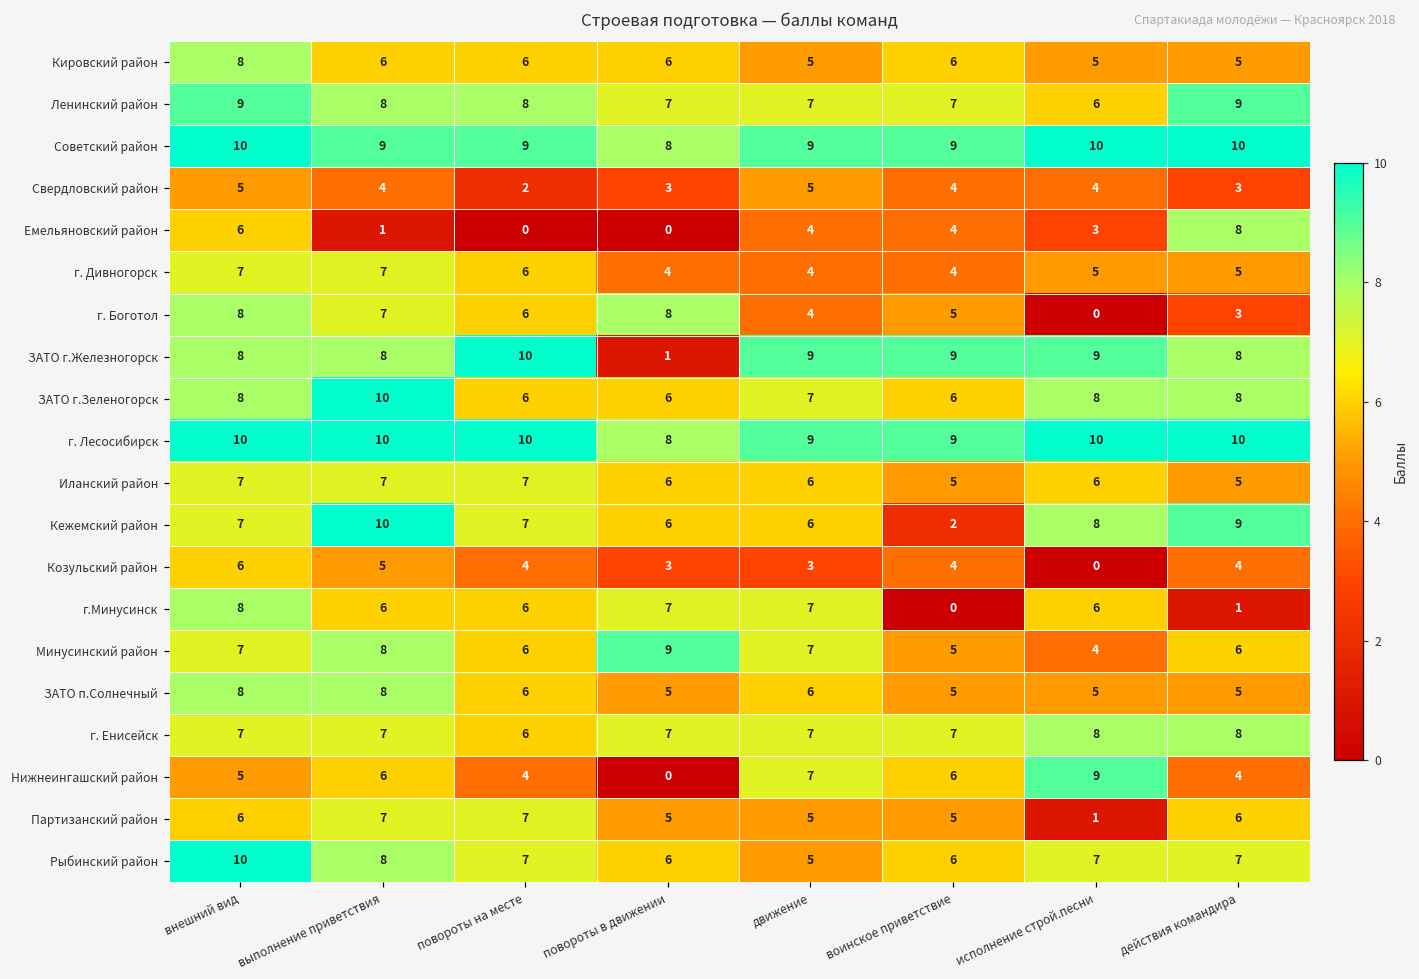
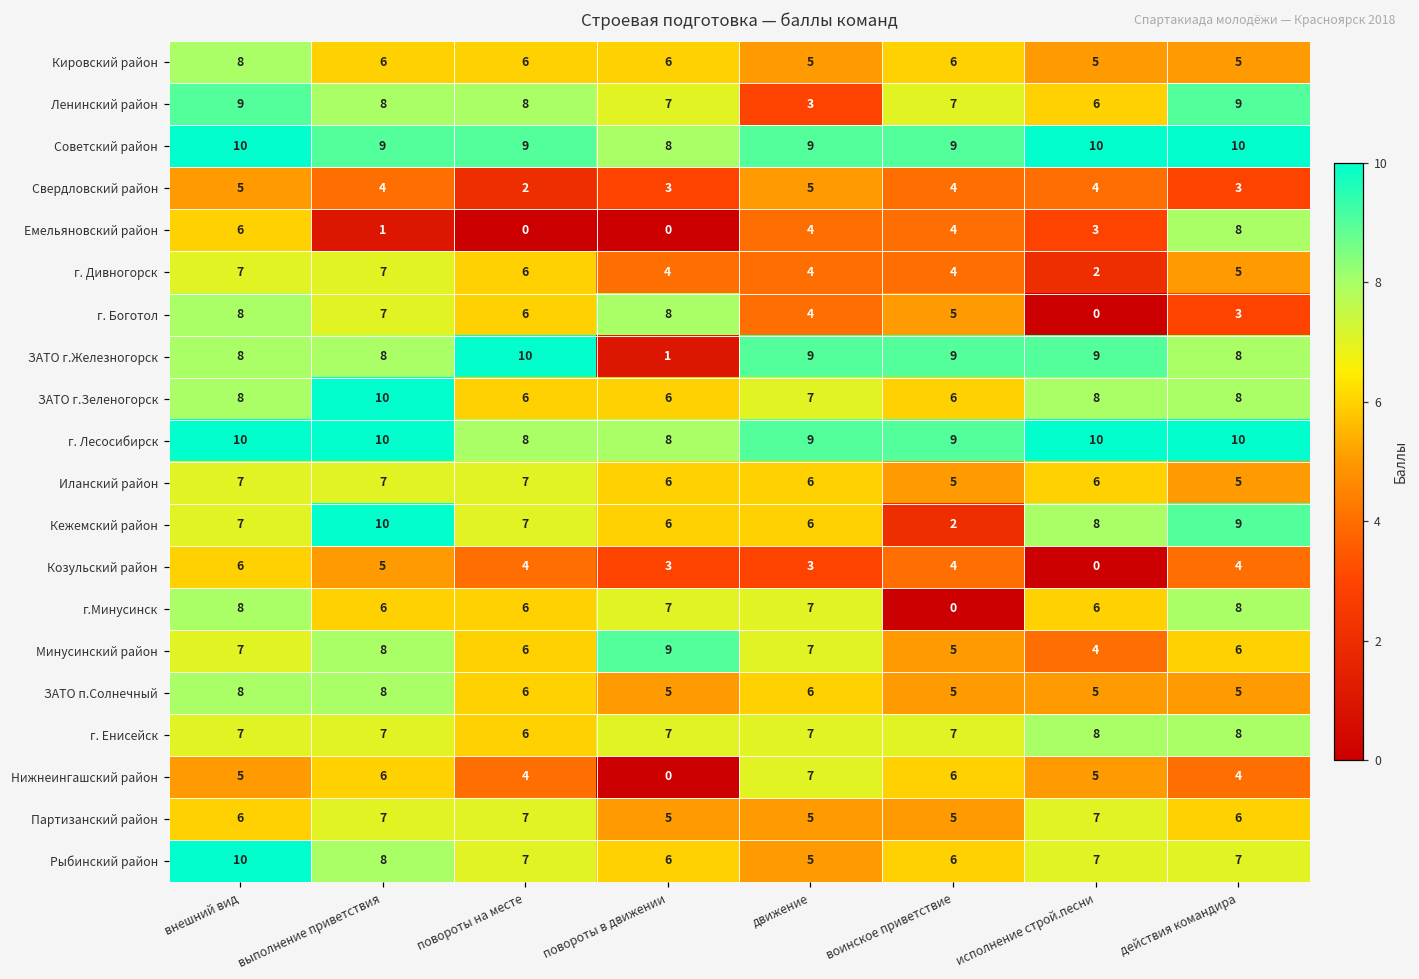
Ленинский район, движение: 7 -> 3
г. Дивногорск, исполнение строй.песни: 5 -> 2
г. Лесосибирск, повороты на месте: 10 -> 8
г.Минусинск, действия командира: 1 -> 8
Нижнеингашский район, исполнение строй.песни: 9 -> 5
Партизанский район, исполнение строй.песни: 1 -> 7
